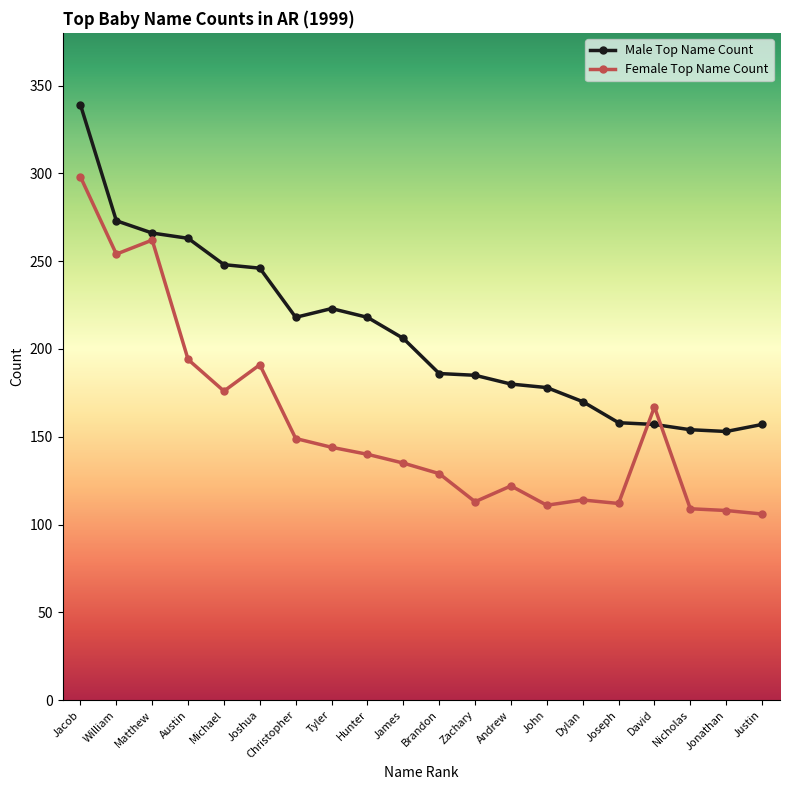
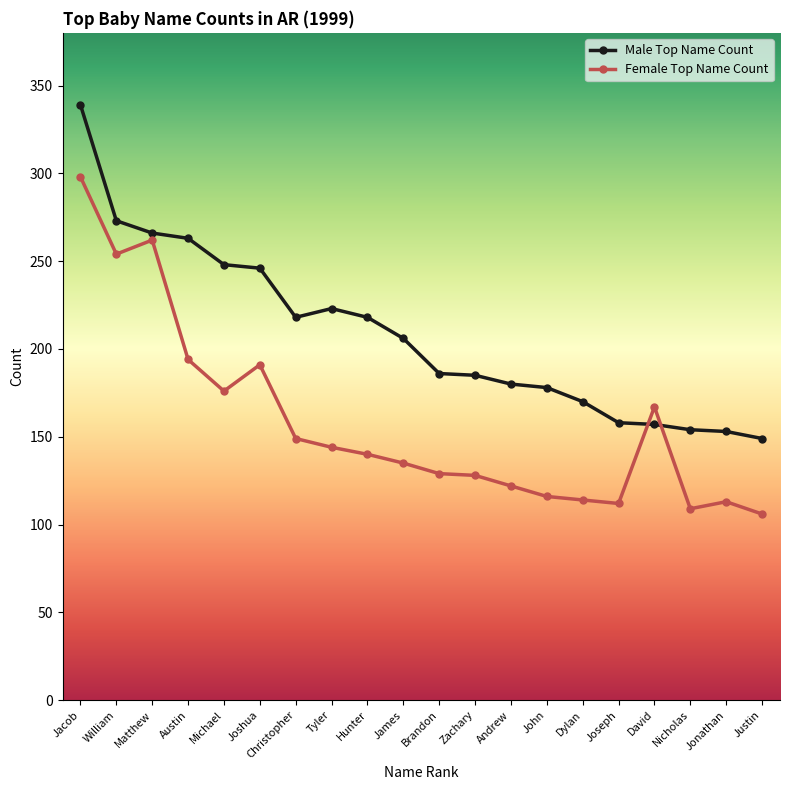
Female Top Name Count, Zachary: 113 -> 128
Female Top Name Count, John: 111 -> 116
Female Top Name Count, Jonathan: 108 -> 113
Male Top Name Count, Justin: 157 -> 149
